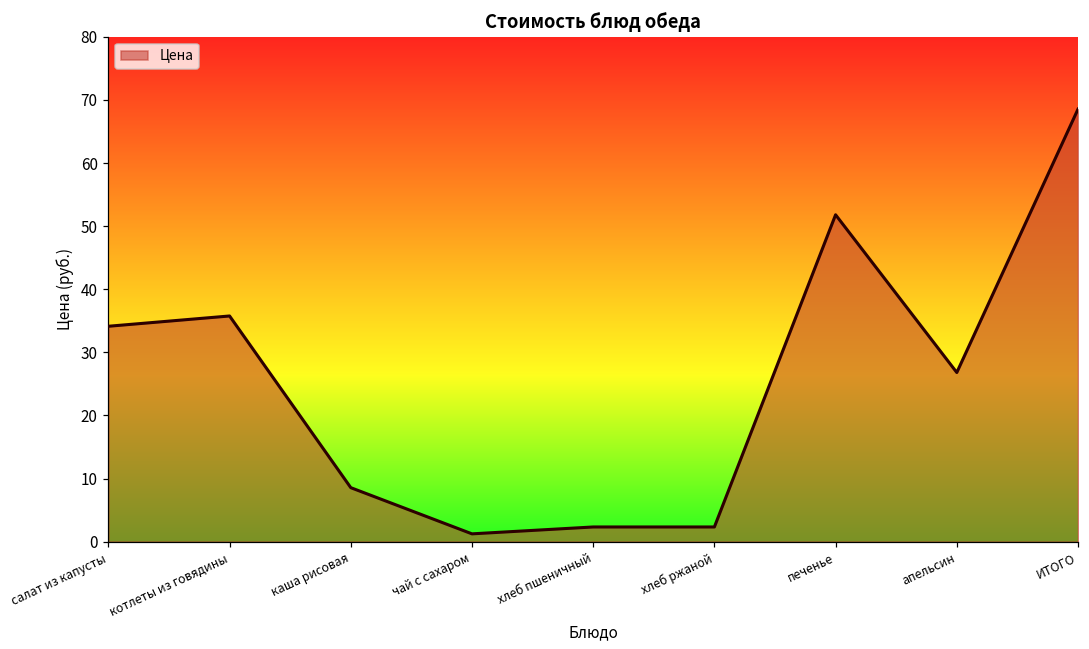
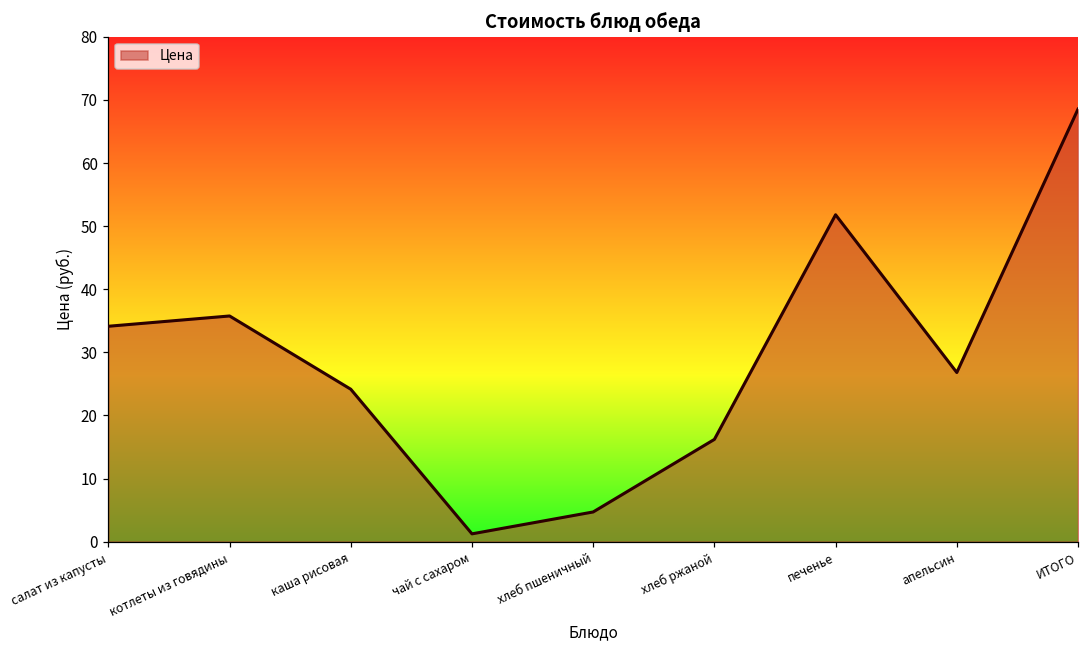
каша рисовая: 9 -> 24
хлеб пшеничный: 2 -> 5
хлеб ржаной: 2 -> 16
